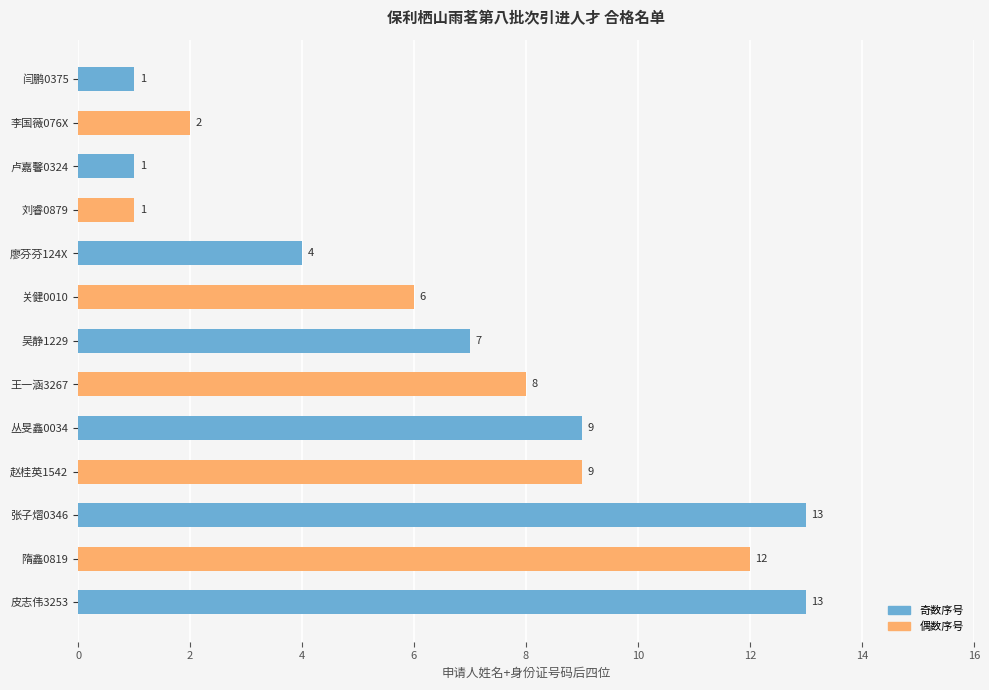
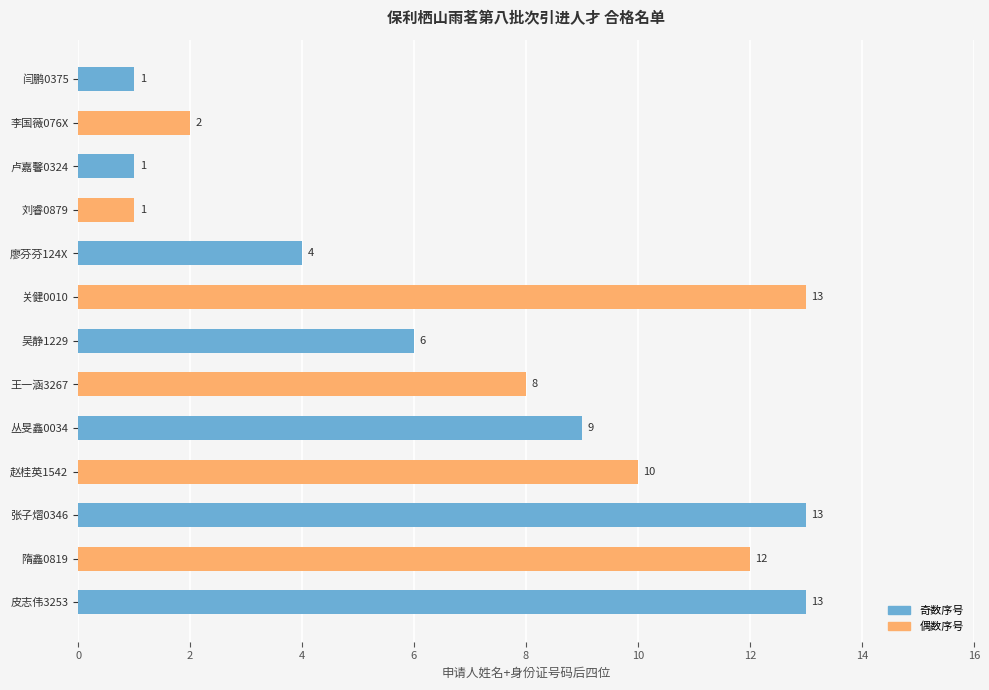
关健0010: 6 -> 13
吴静1229: 7 -> 6
赵桂英1542: 9 -> 10
